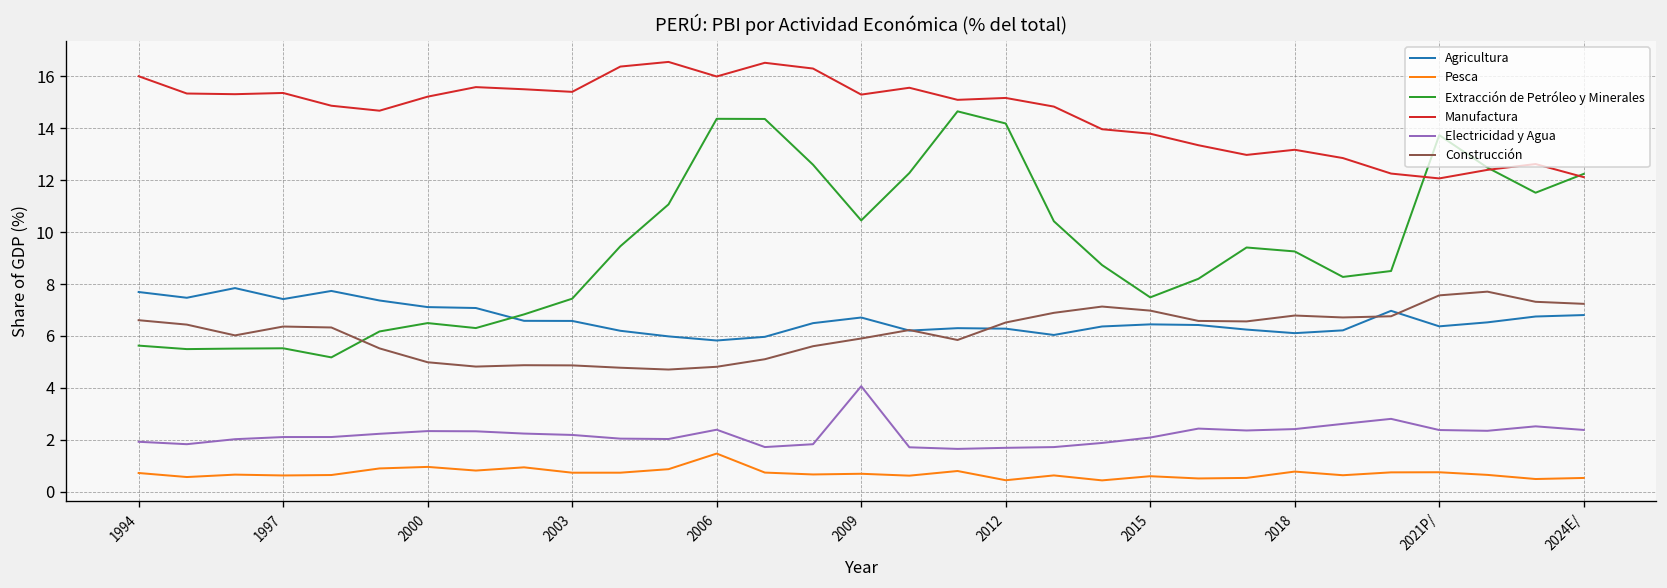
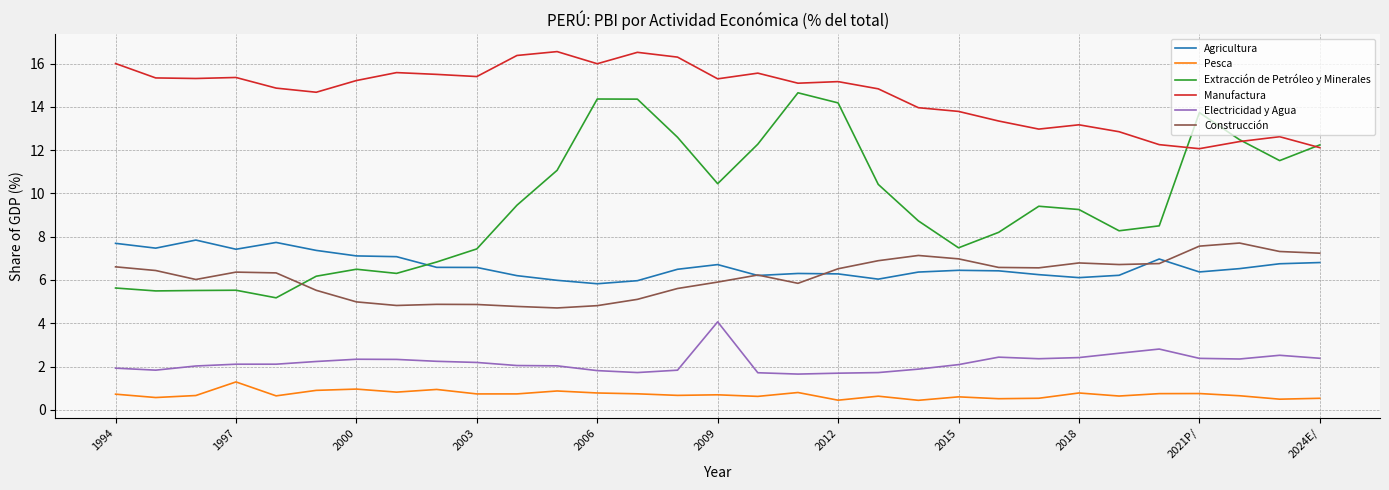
Pesca, 1997: 0.6 -> 1.3
Pesca, 2006: 1.5 -> 0.8
Electricidad y Agua, 2006: 2.4 -> 1.8
